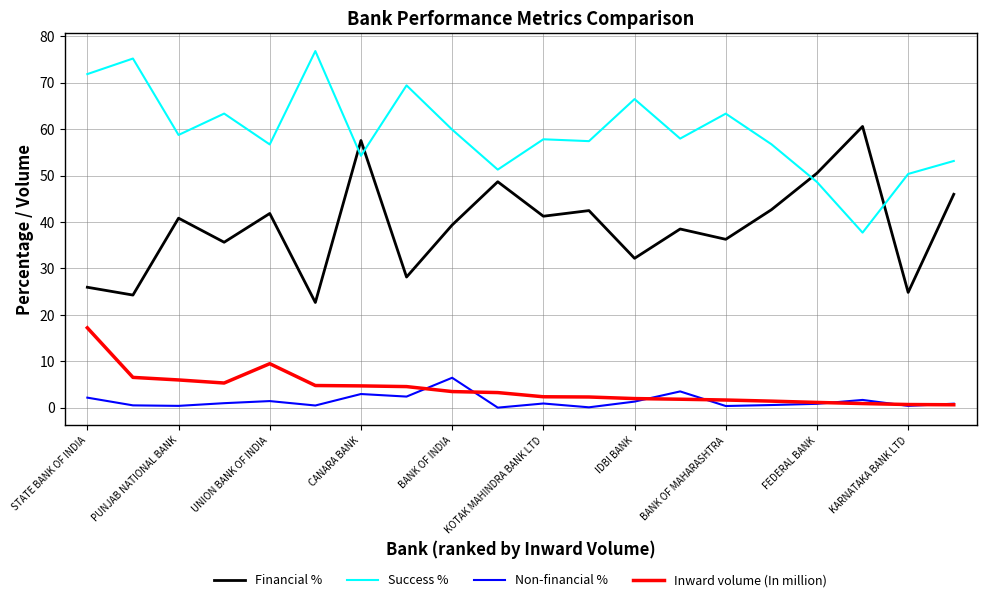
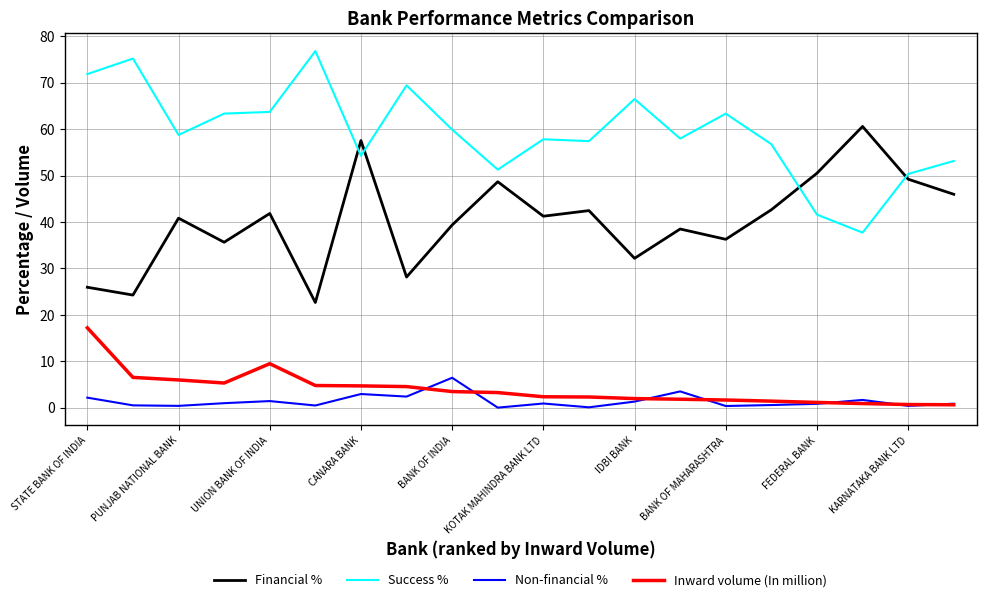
Success %, UNION BANK OF INDIA: 57 -> 64
Success %, FEDERAL BANK: 49 -> 42
Financial %, KARNATAKA BANK LTD: 25 -> 49
